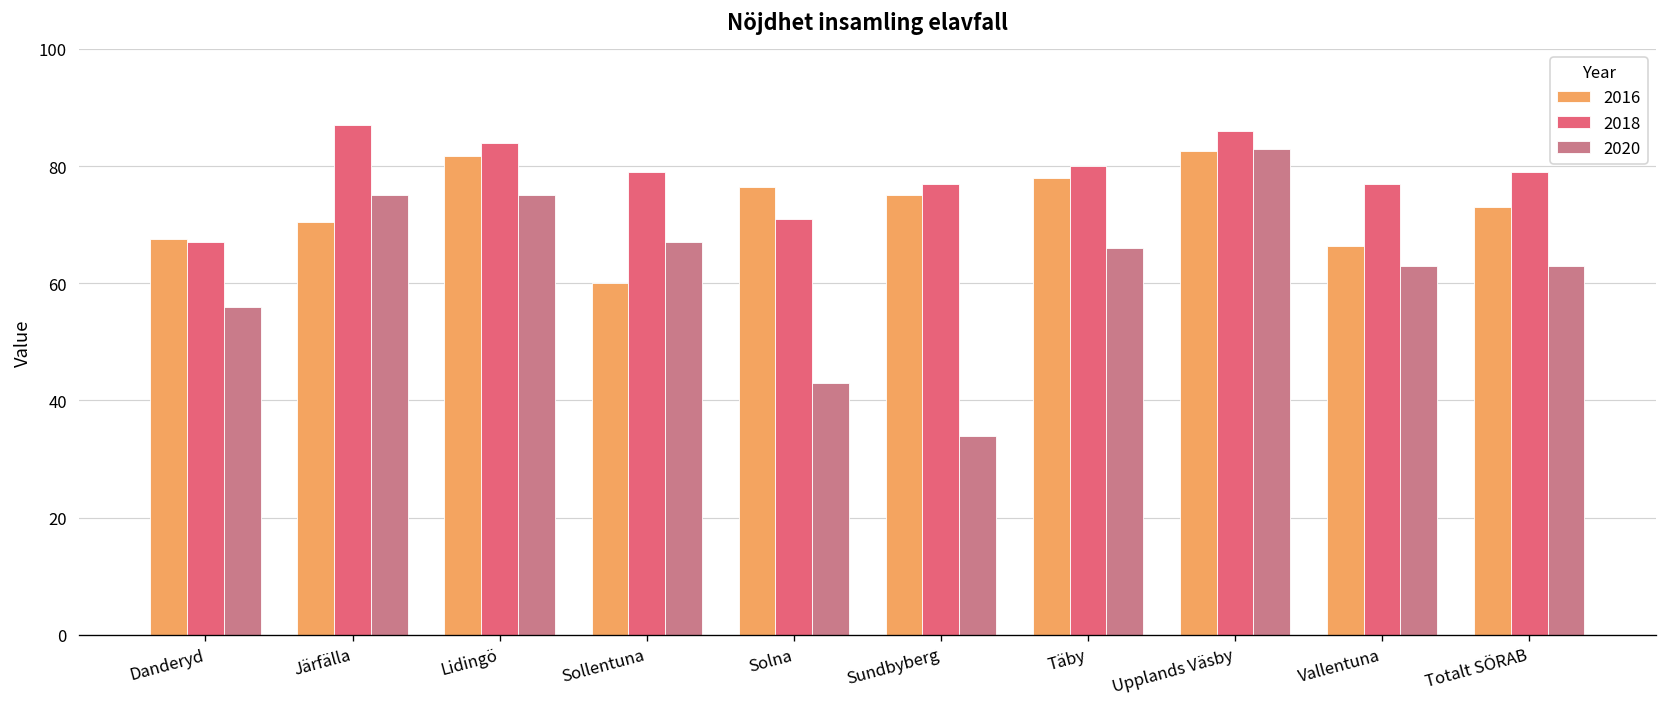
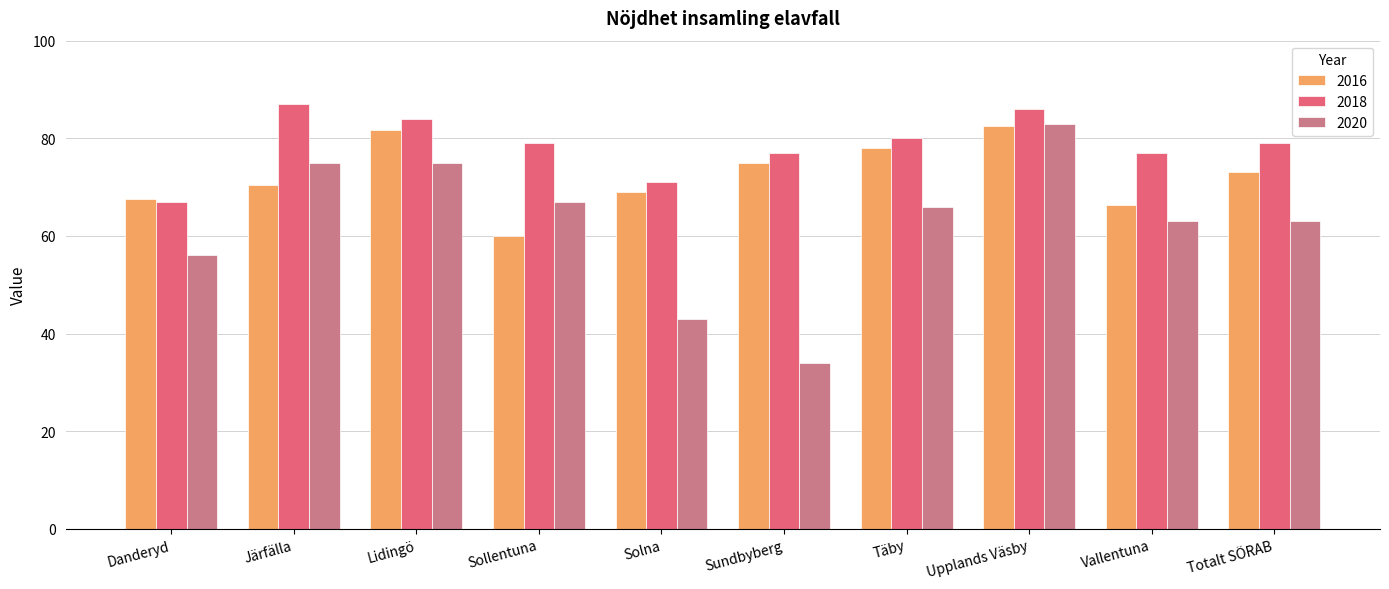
2016, Solna: 76 -> 69
